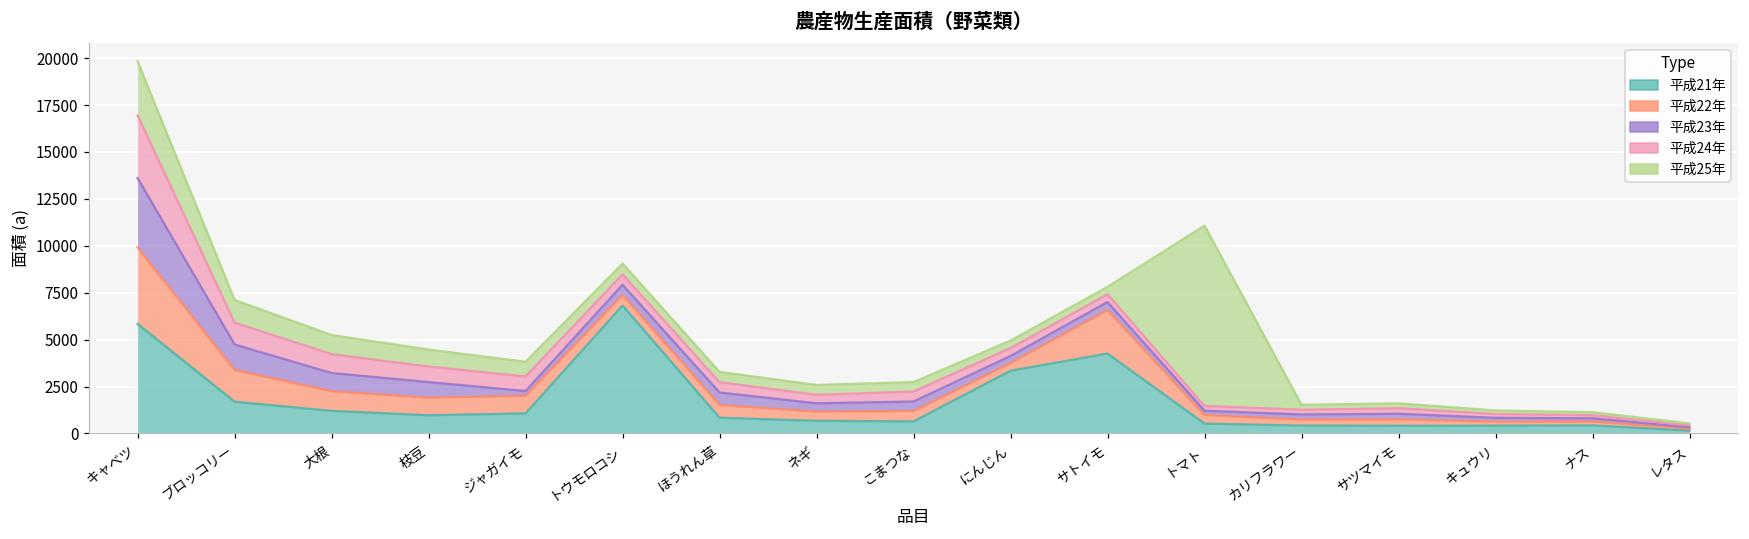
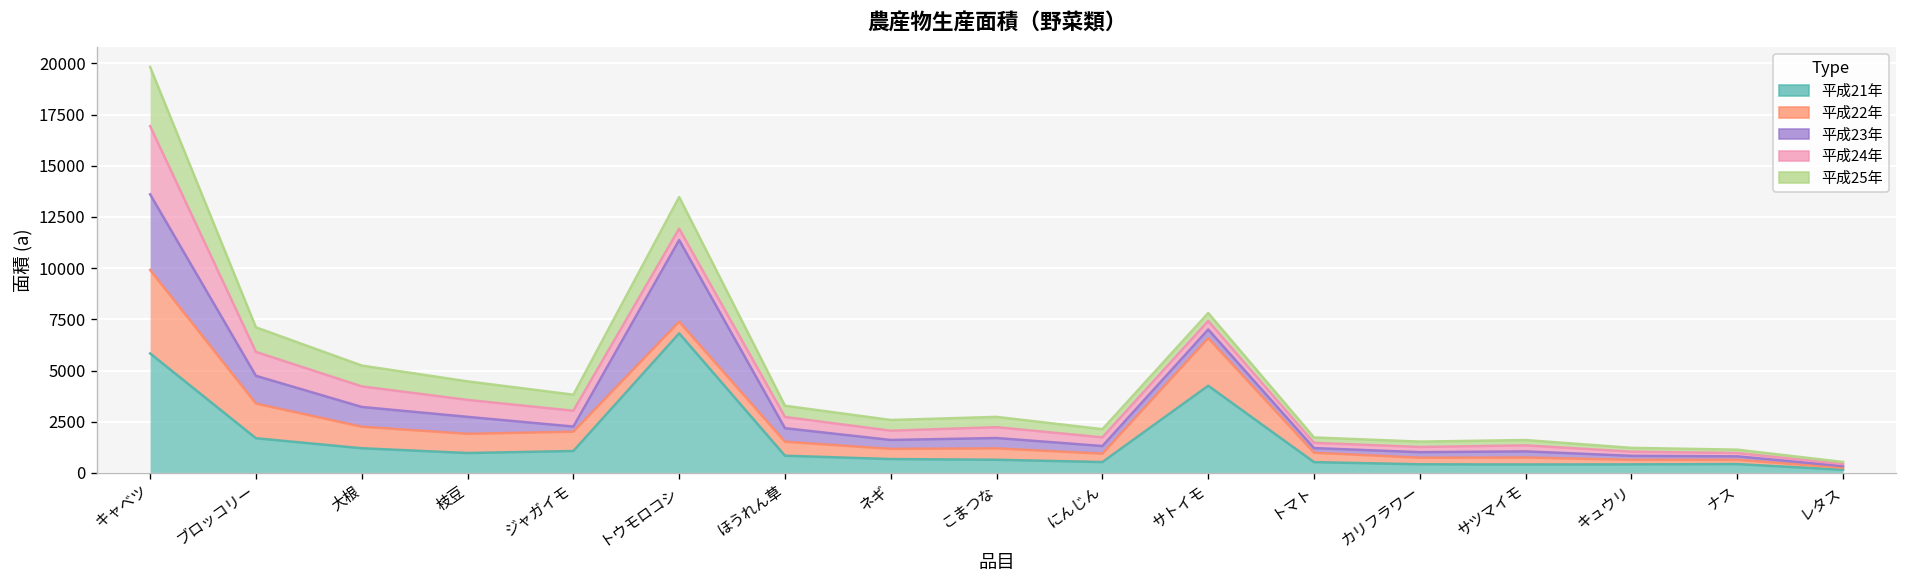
平成23年, トウモロコシ: 500 -> 4000
平成25年, トウモロコシ: 600 -> 1500
平成21年, にんじん: 3300 -> 500
平成25年, トマト: 9600 -> 300
